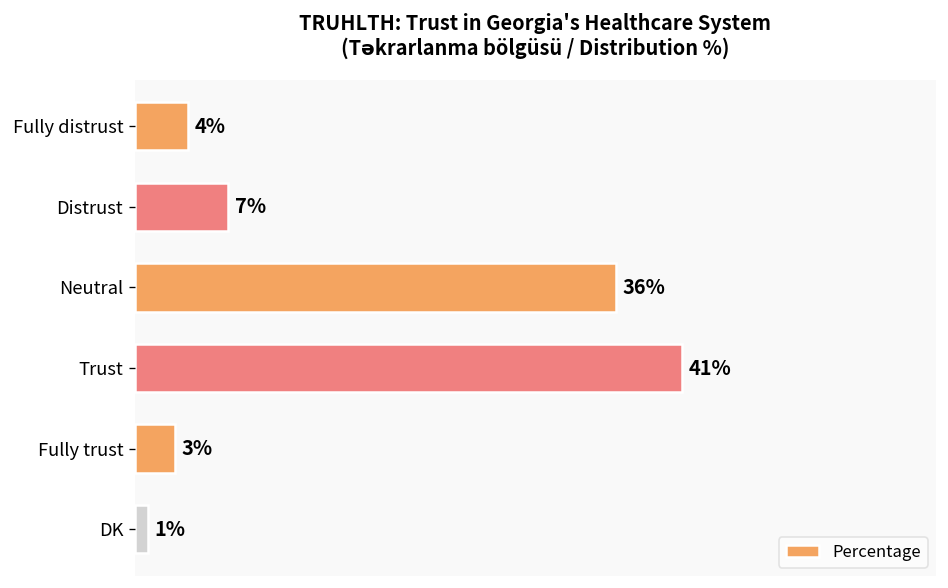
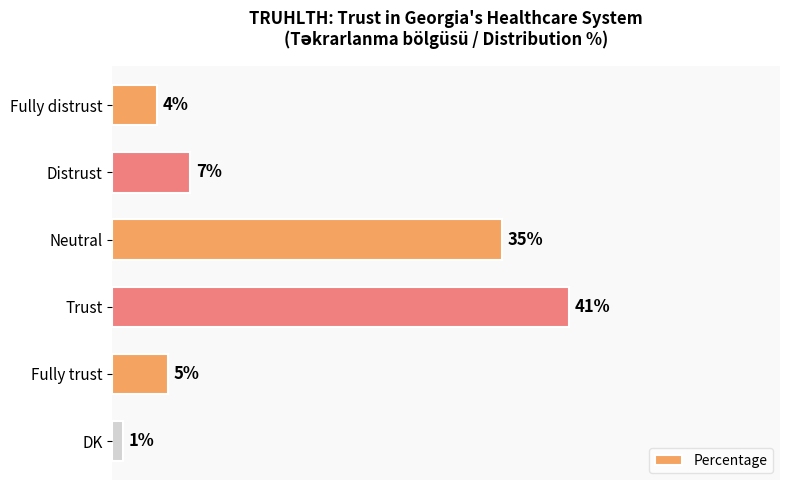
Neutral: 36% -> 35%
Fully trust: 3% -> 5%
